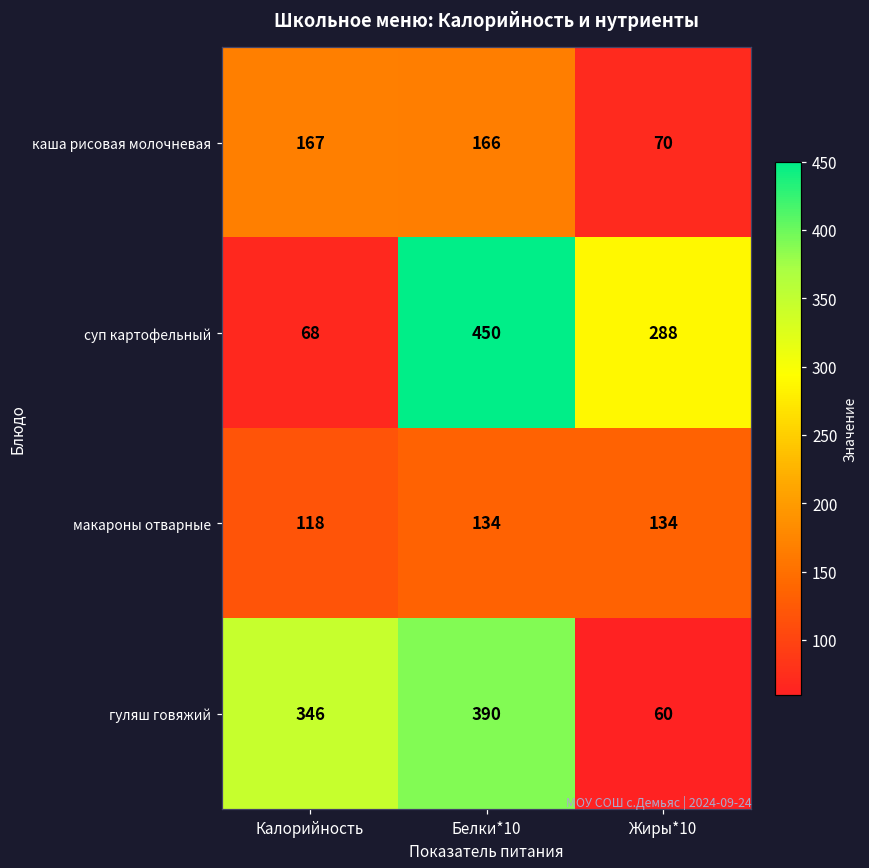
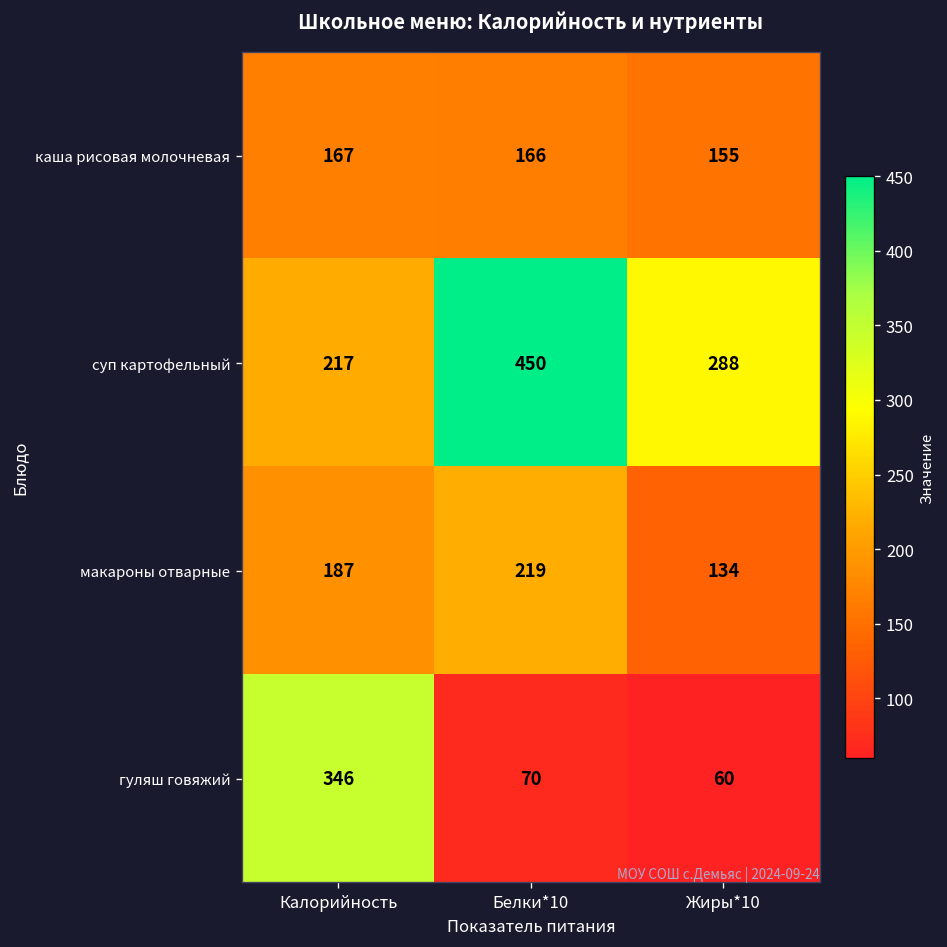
каша рисовая молочневая, Жиры*10: 70 -> 155
суп картофельный, Калорийность: 68 -> 217
макароны отварные, Калорийность: 118 -> 187
макароны отварные, Белки*10: 134 -> 219
гуляш говяжий, Белки*10: 390 -> 70
